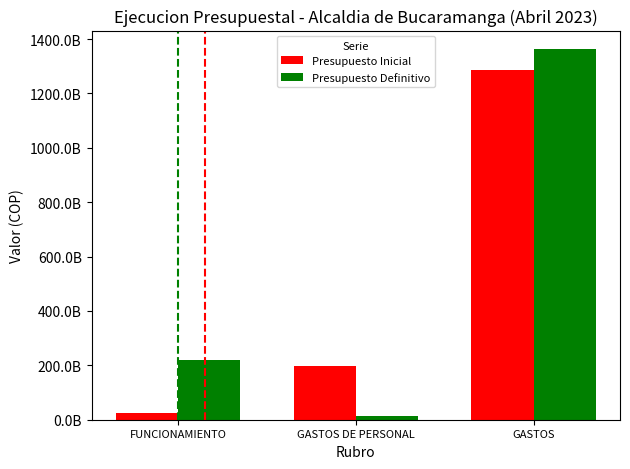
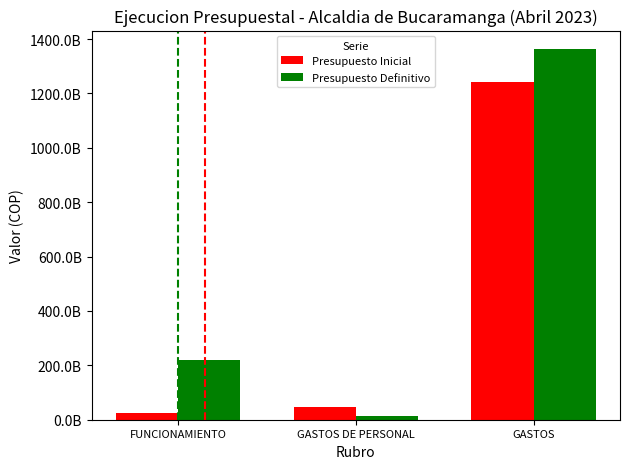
Presupuesto Inicial, GASTOS DE PERSONAL: 200000000000 -> 50000000000
Presupuesto Inicial, GASTOS: 1290000000000 -> 1240000000000
